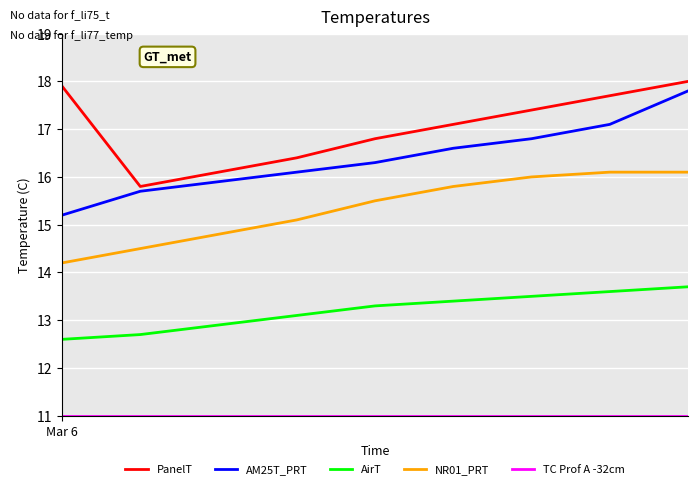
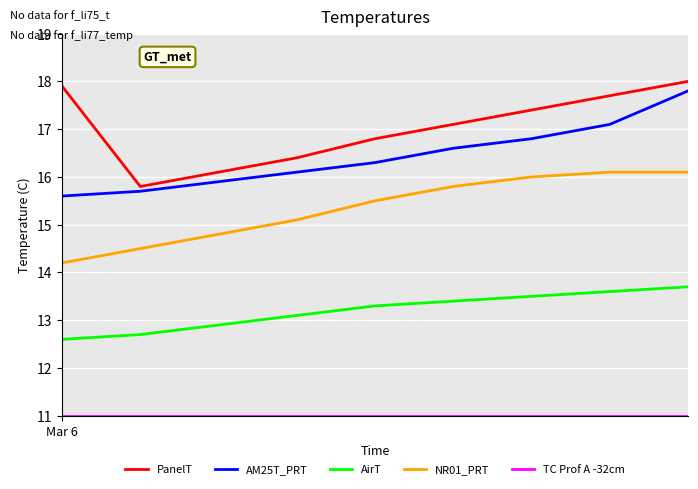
AM25T_PRT, Mar 6: 15.2 -> 15.6
